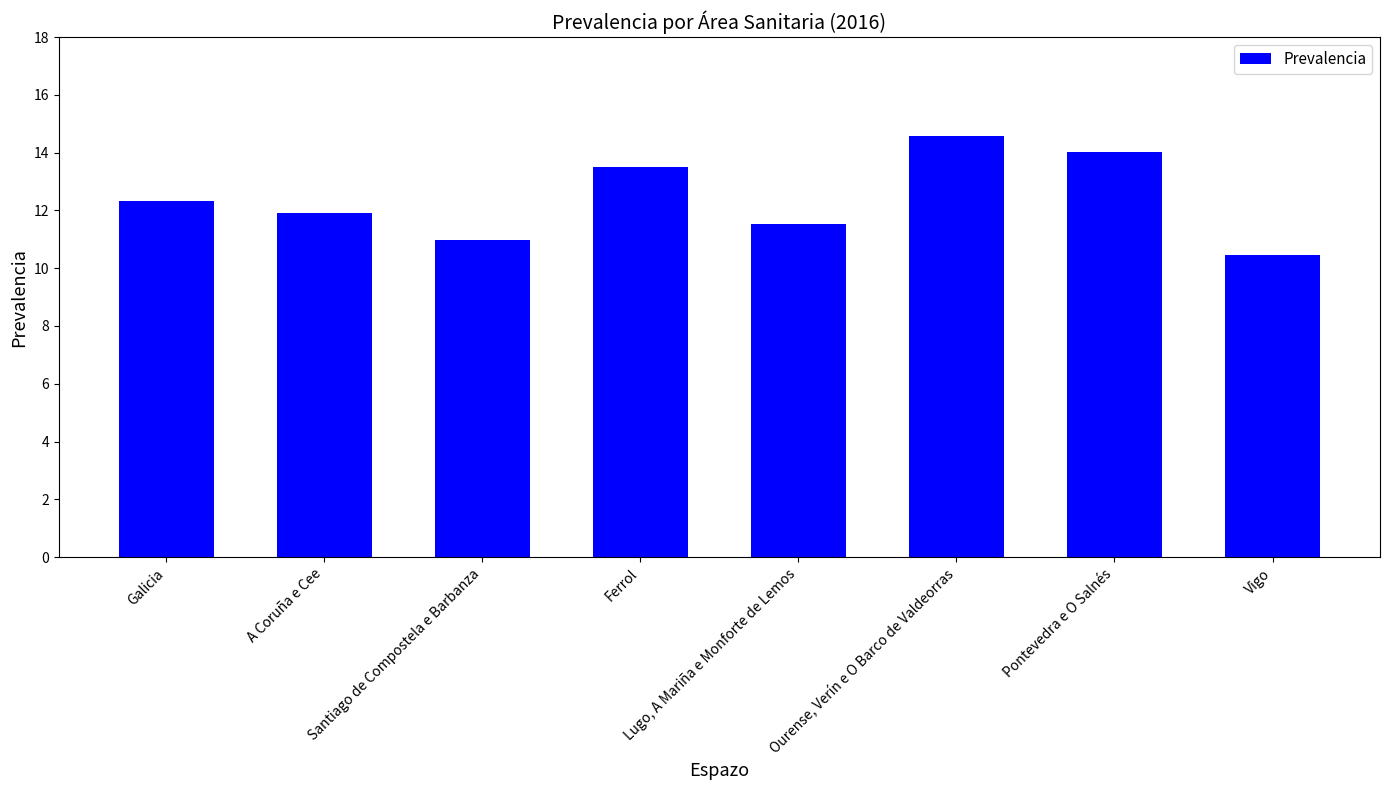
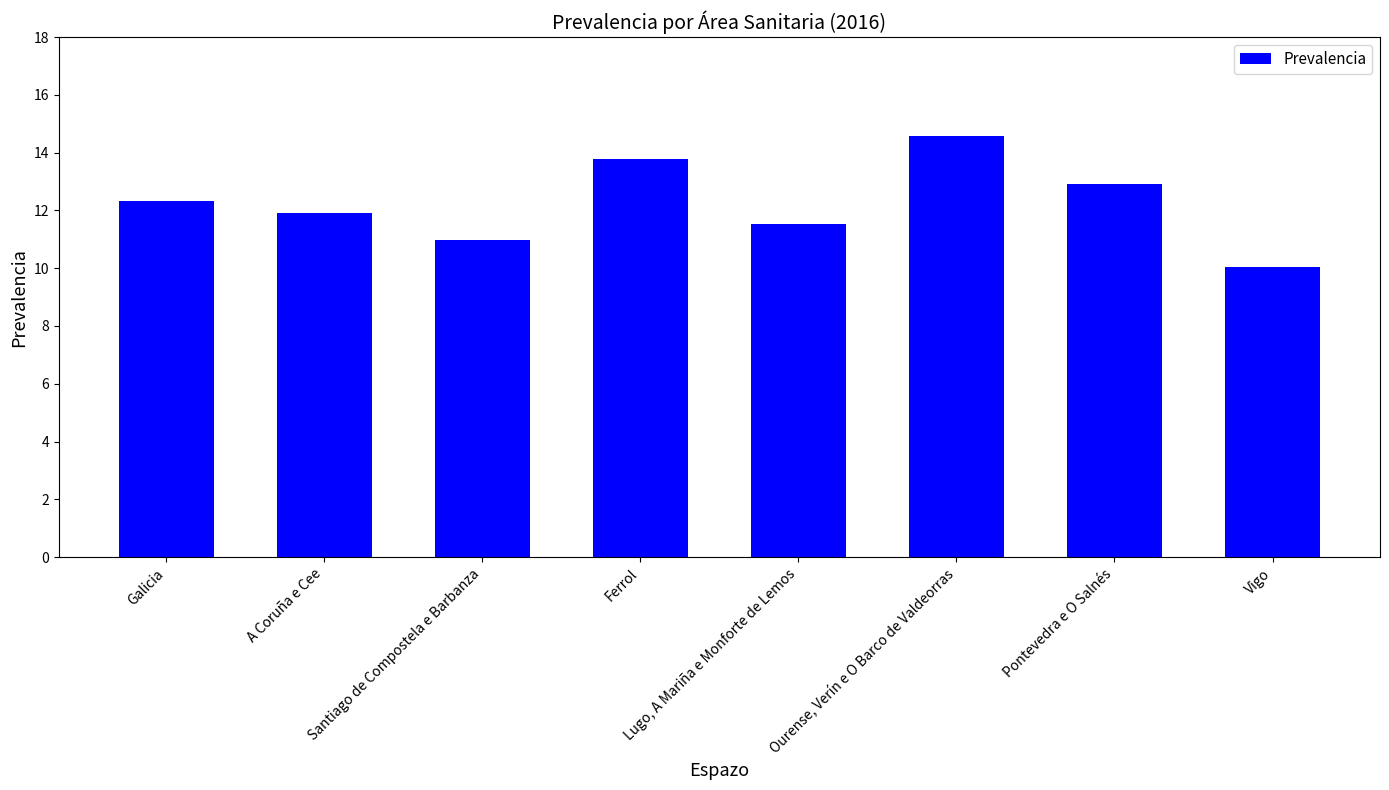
Ferrol: 13.5 -> 13.8
Pontevedra e O Salnés: 14.0 -> 12.9
Vigo: 10.5 -> 10.0
